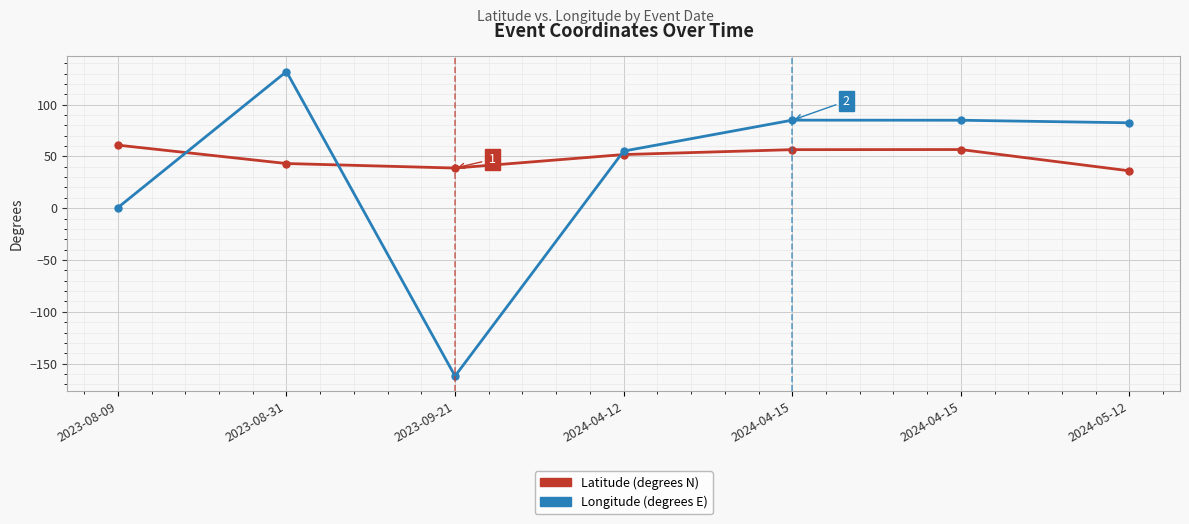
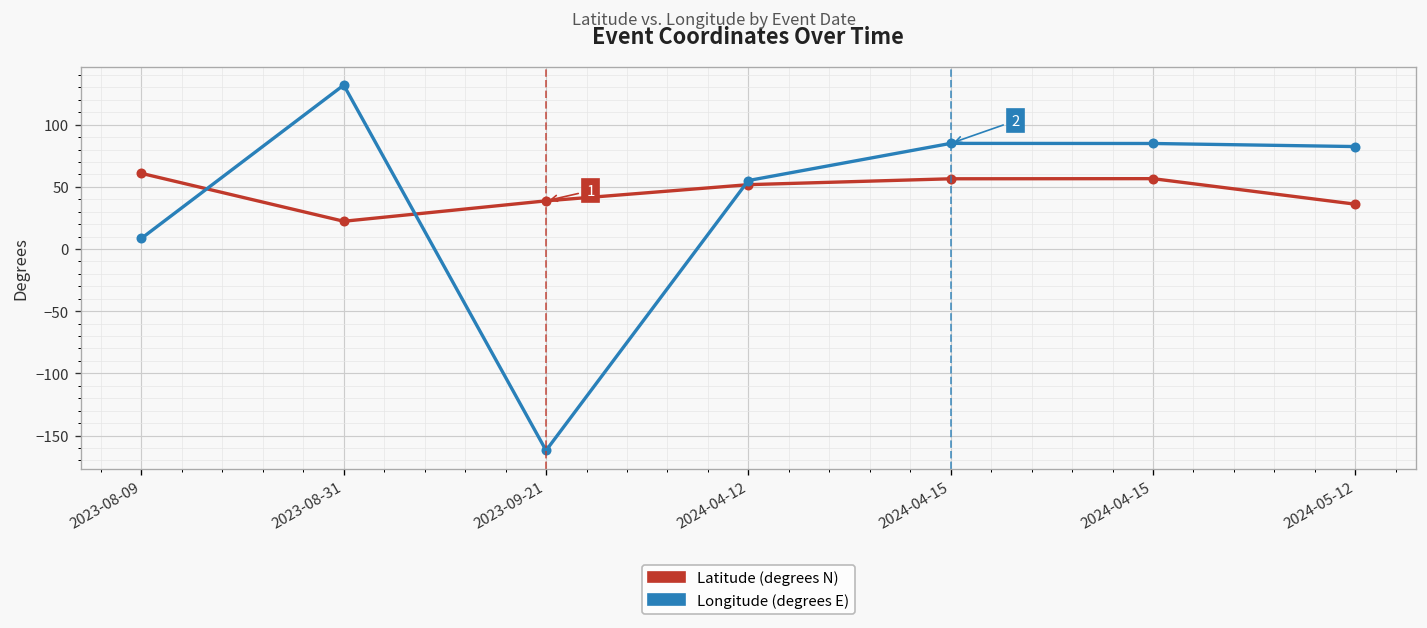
Longitude (degrees E), 2023-08-09: 1 -> 9
Latitude (degrees N), 2023-08-31: 43 -> 22
